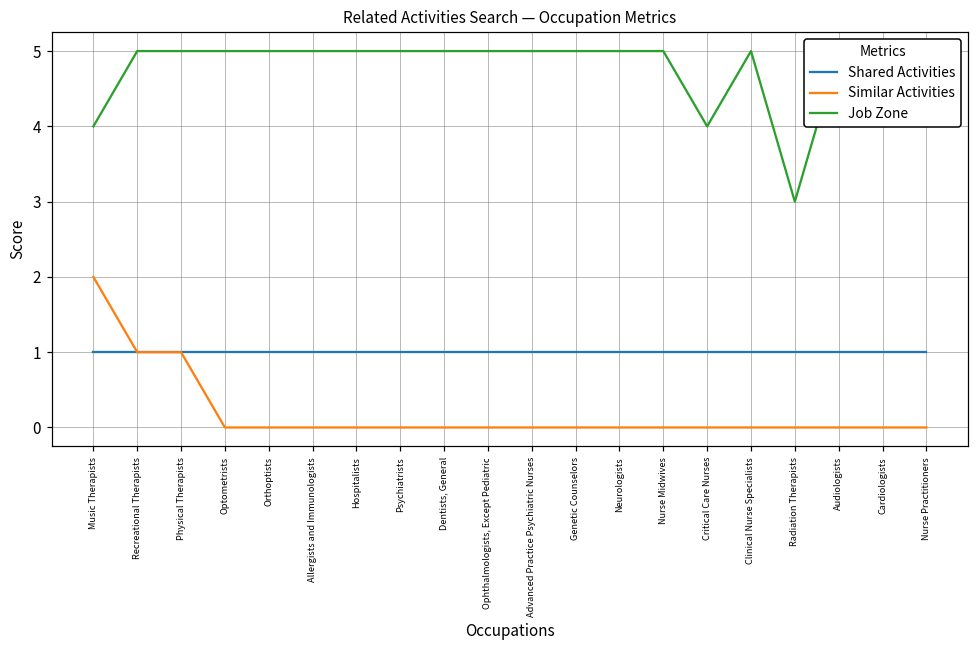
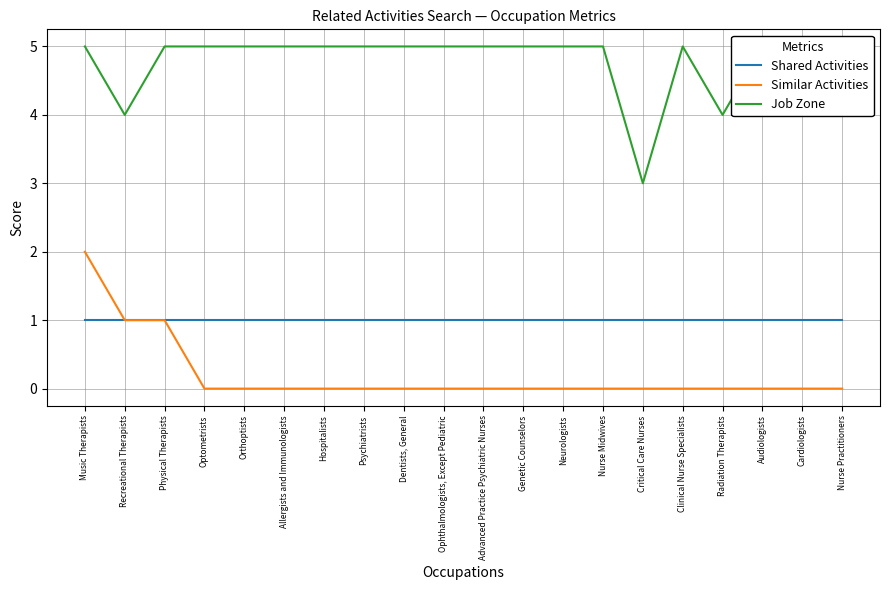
Job Zone, Music Therapists: 4 -> 5
Job Zone, Recreational Therapists: 5 -> 4
Job Zone, Critical Care Nurses: 4 -> 3
Job Zone, Radiation Therapists: 3 -> 4
